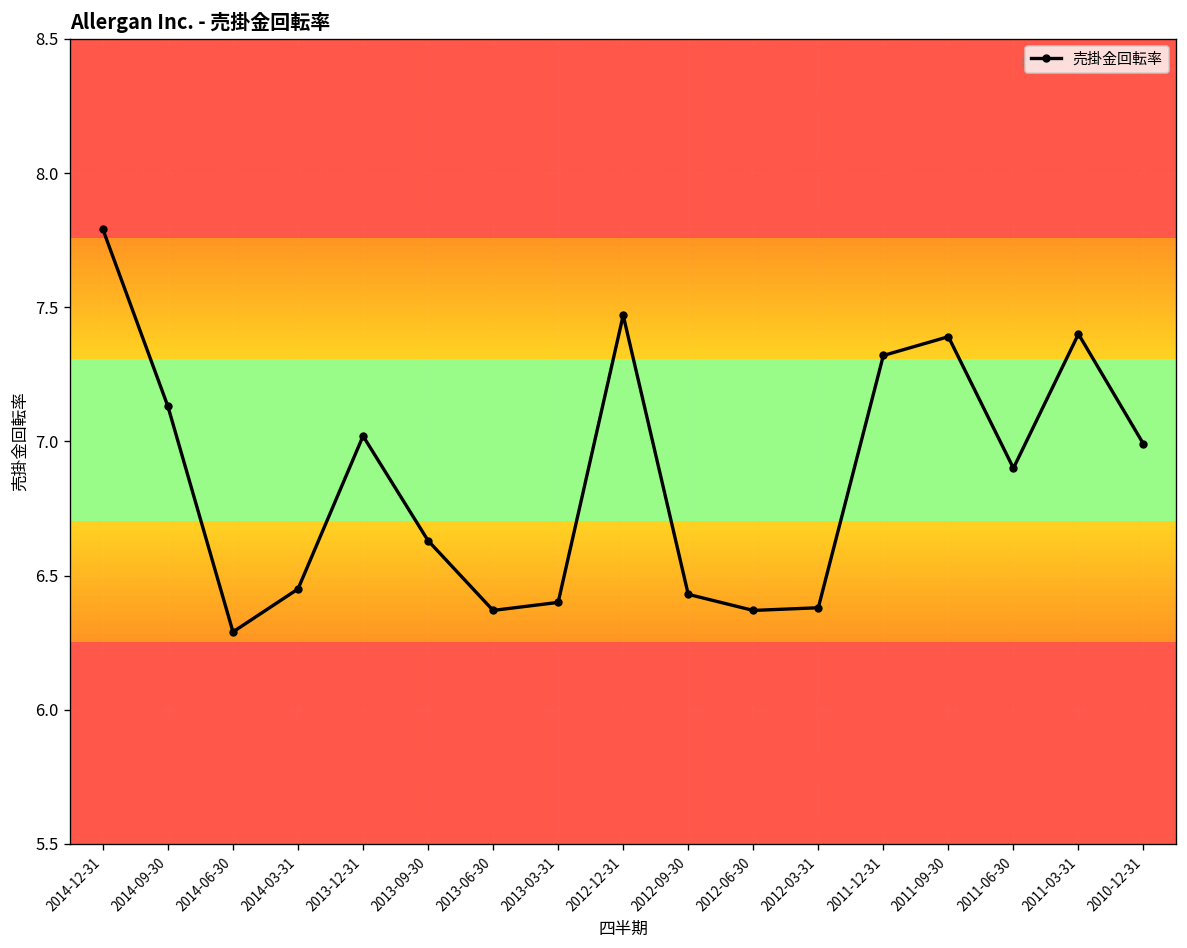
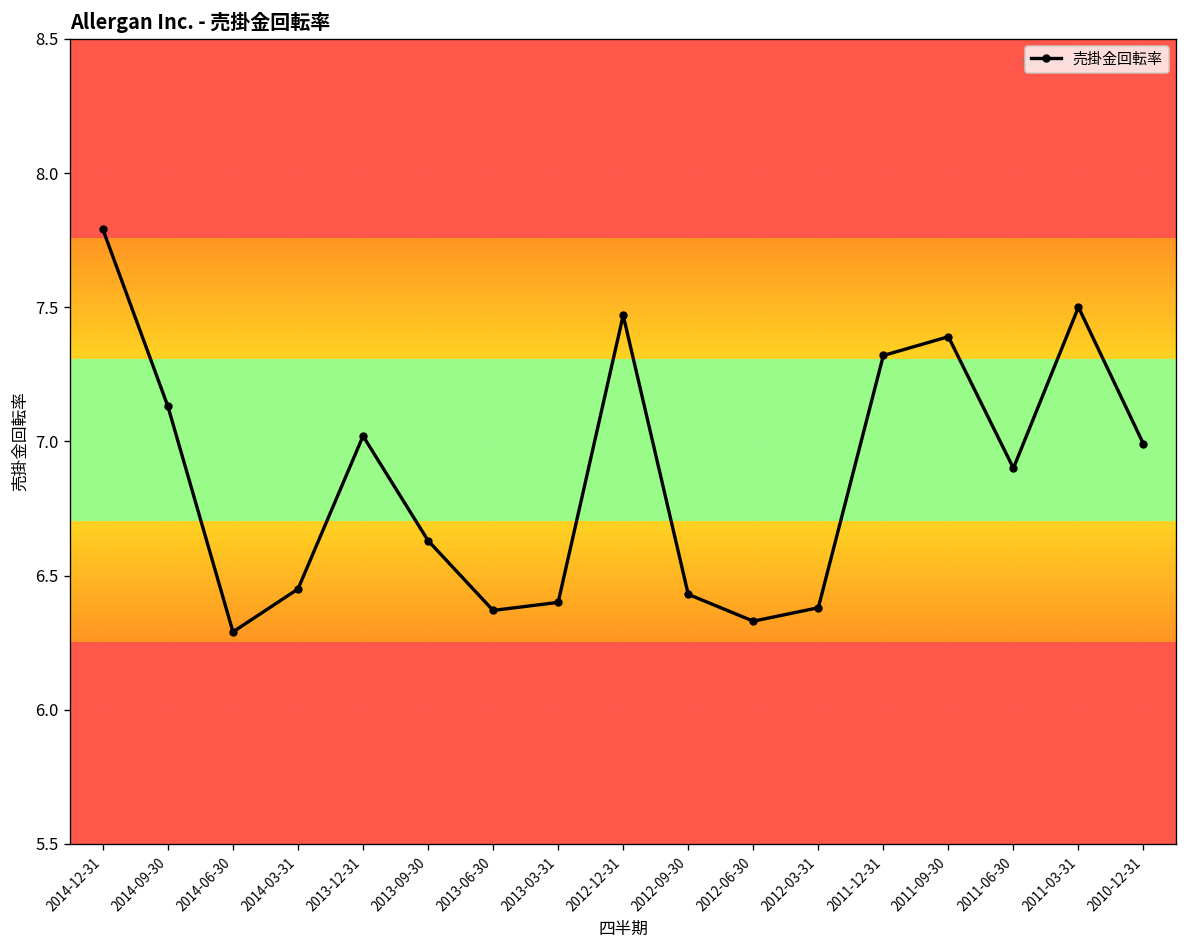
2012-06-30: 6.37 -> 6.33
2011-03-31: 7.4 -> 7.5
